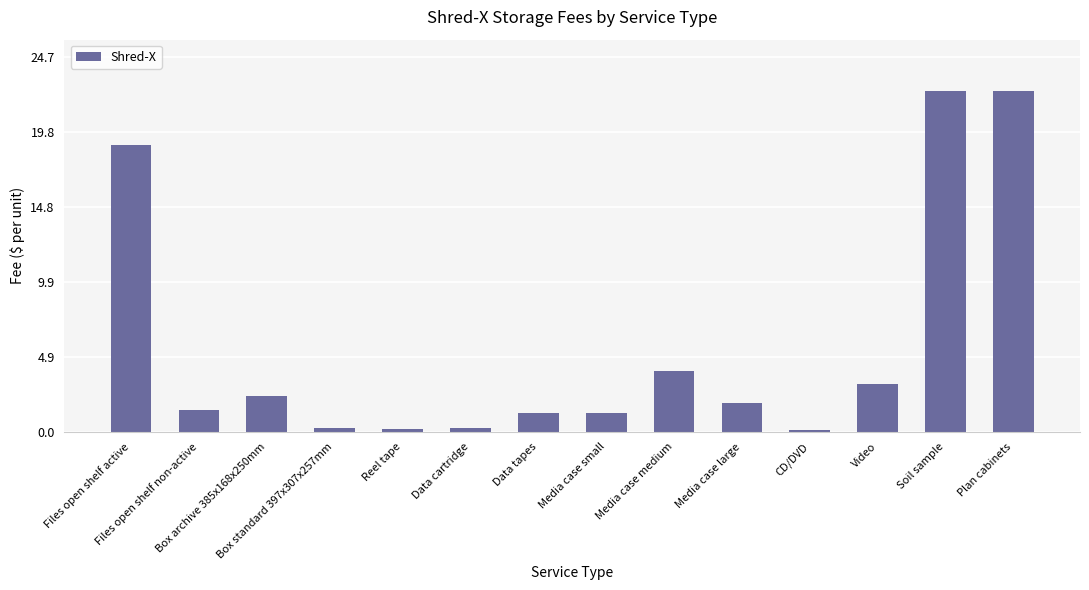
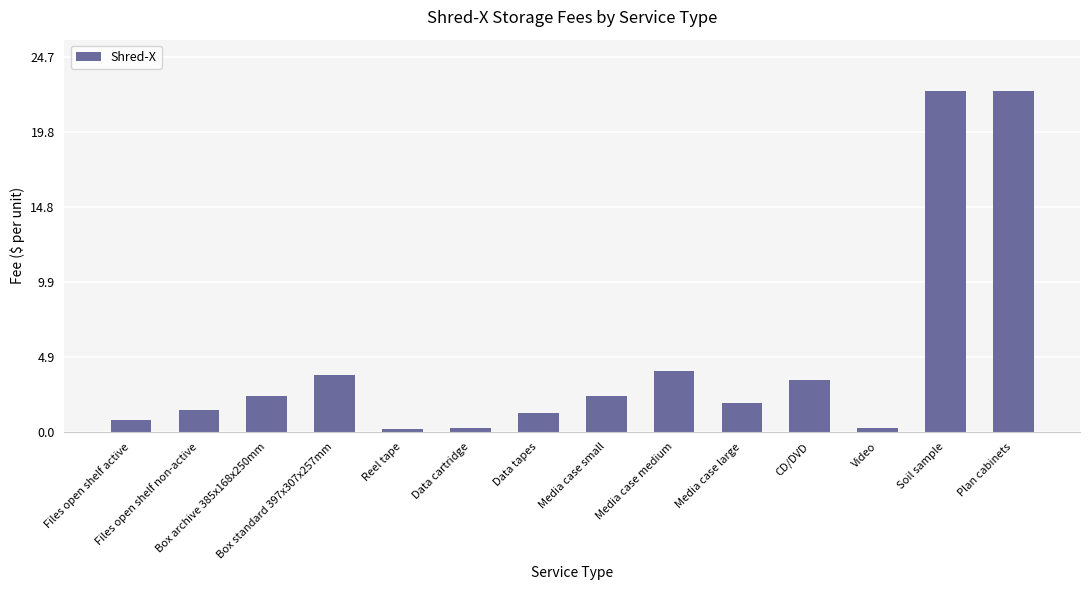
Files open shelf active: 18.9 -> 0.7
Box standard 397x307x257mm: 0.2 -> 3.7
Media case small: 1.2 -> 2.4
CD/DVD: 0.1 -> 3.4
Video: 3.1 -> 0.2
